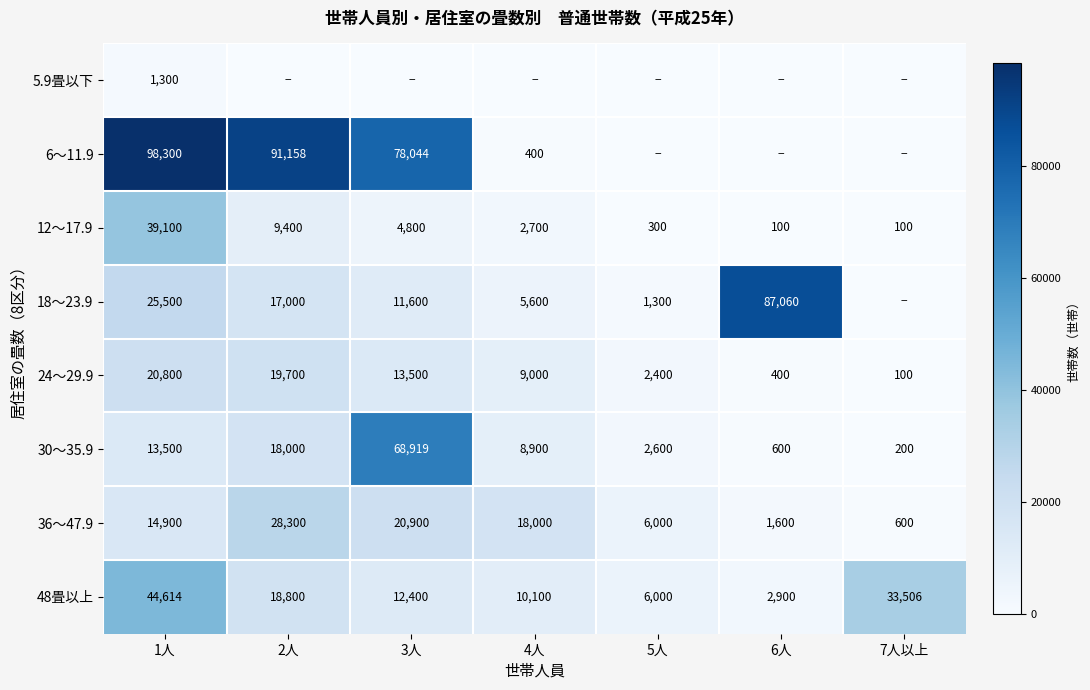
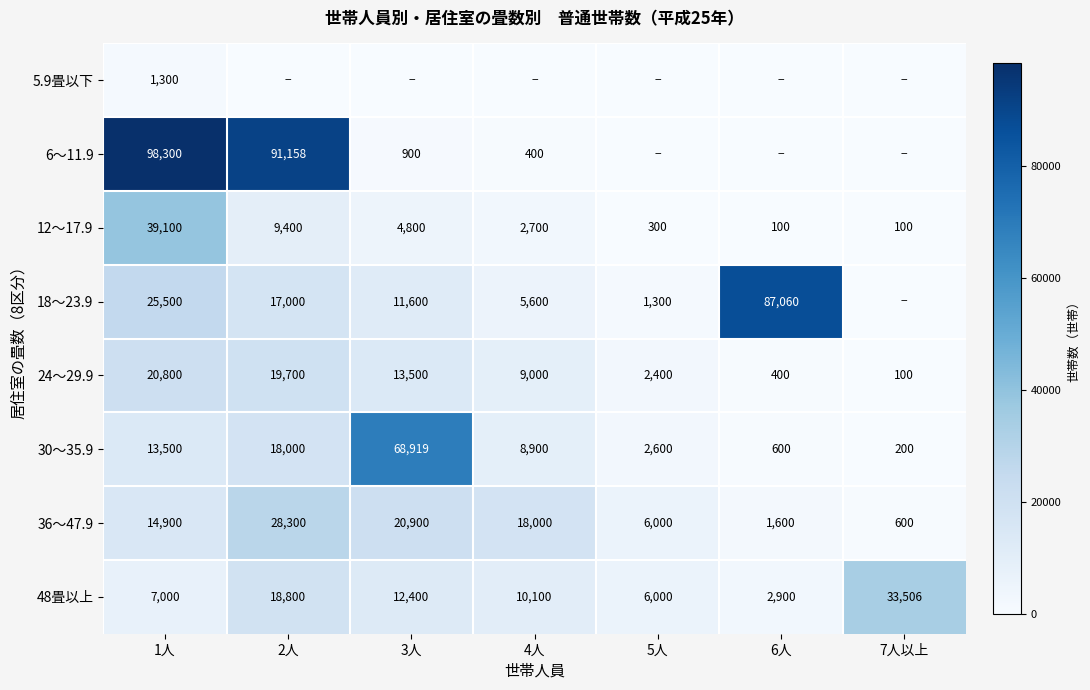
6～11.9, 3人: 78,044 -> 900
48畳以上, 1人: 44,614 -> 7,000
